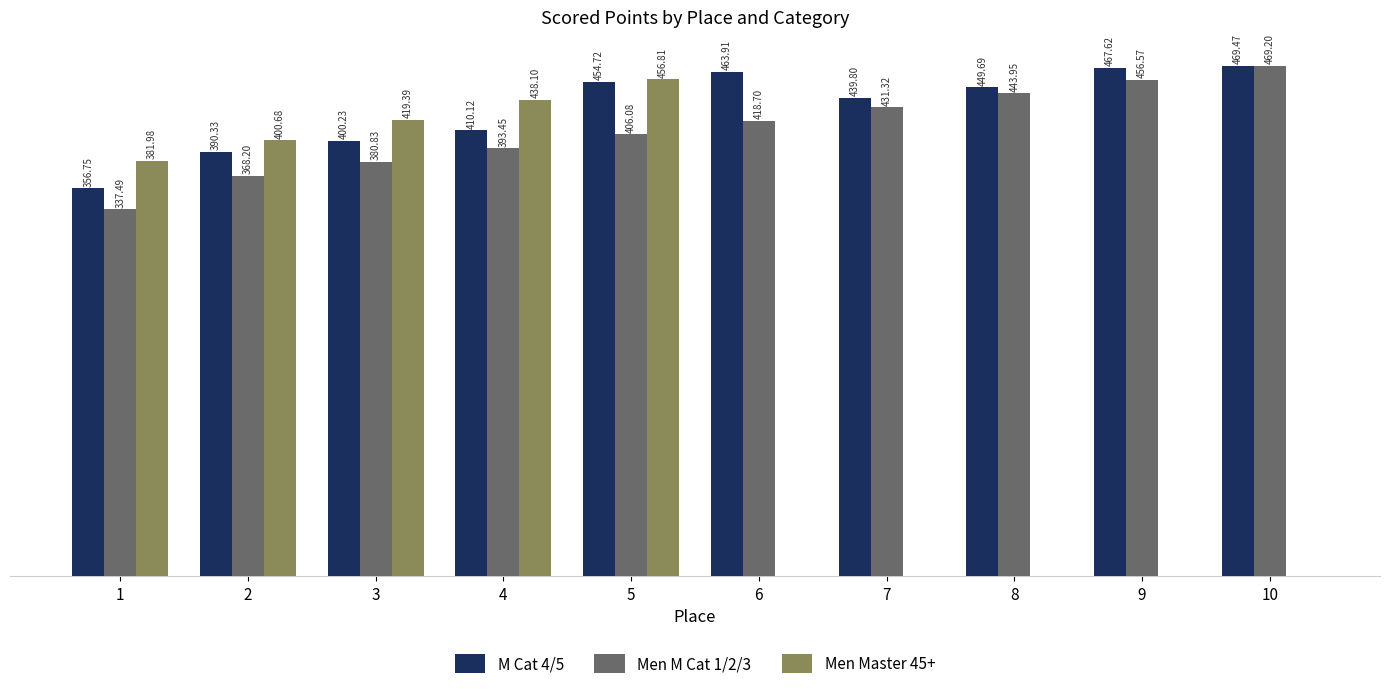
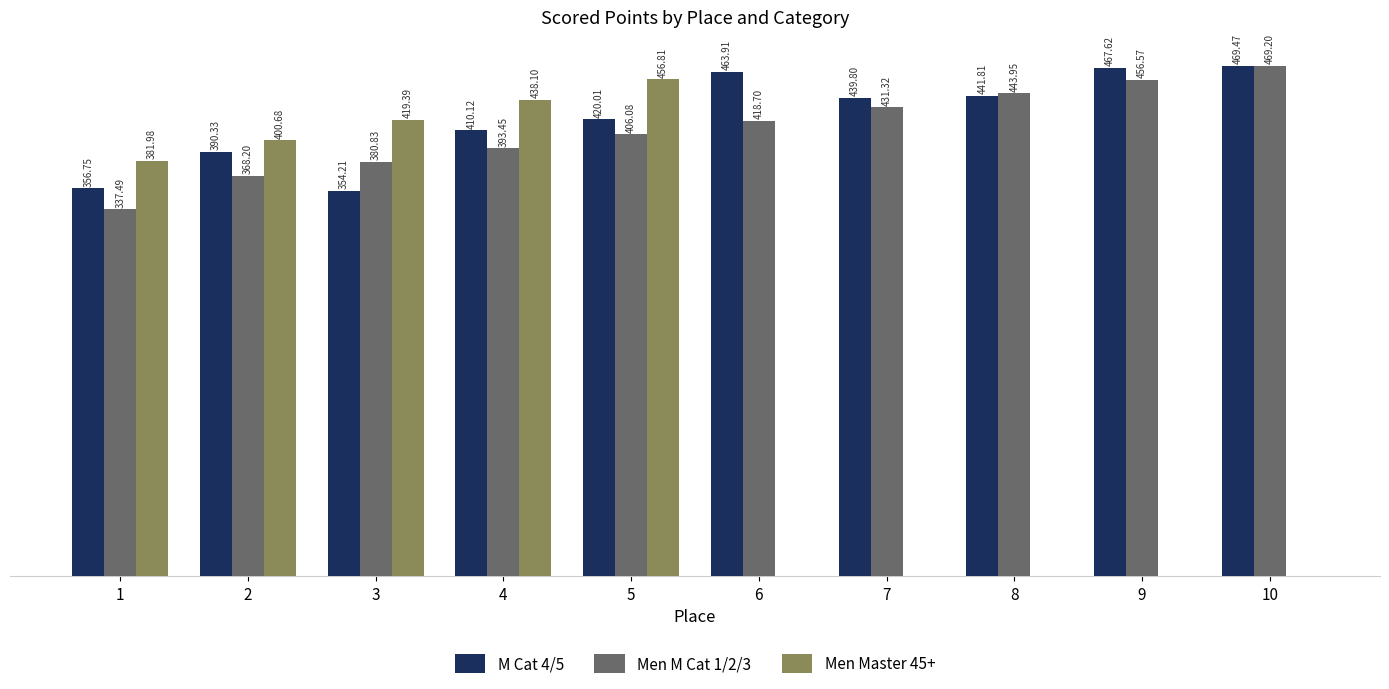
M Cat 4/5, 3: 400.23 -> 354.21
M Cat 4/5, 5: 454.72 -> 420.01
M Cat 4/5, 8: 449.69 -> 441.81
